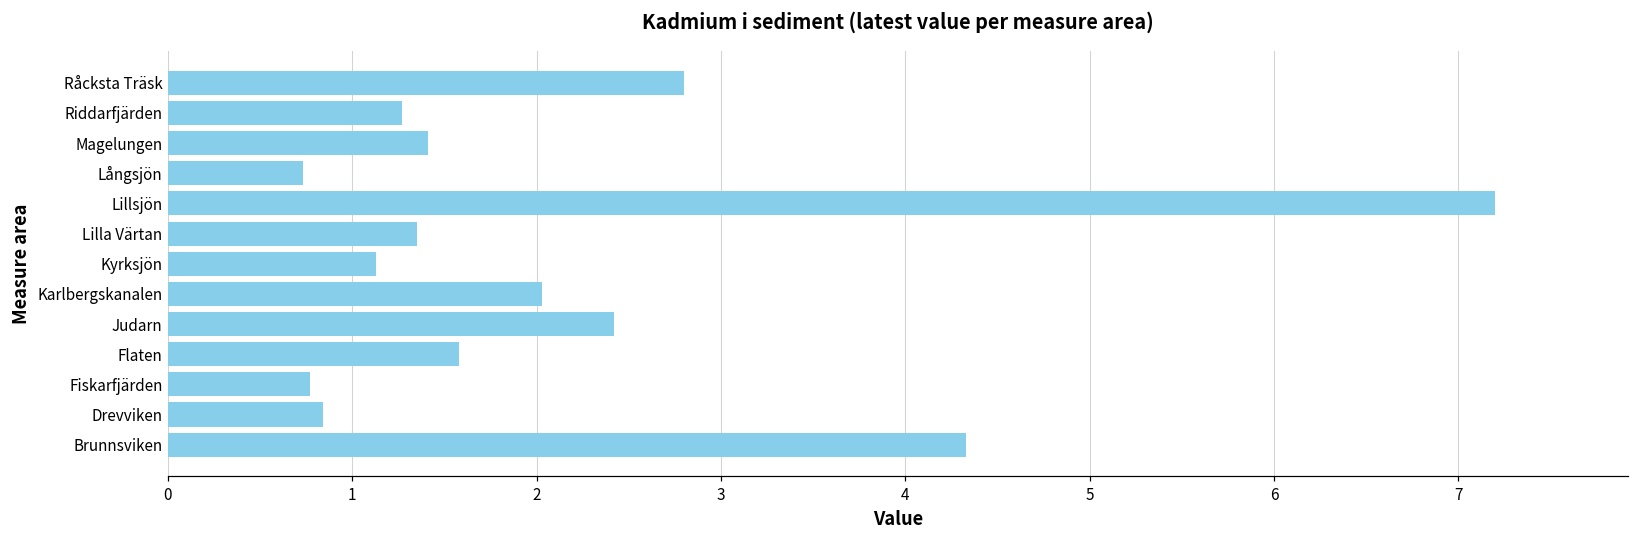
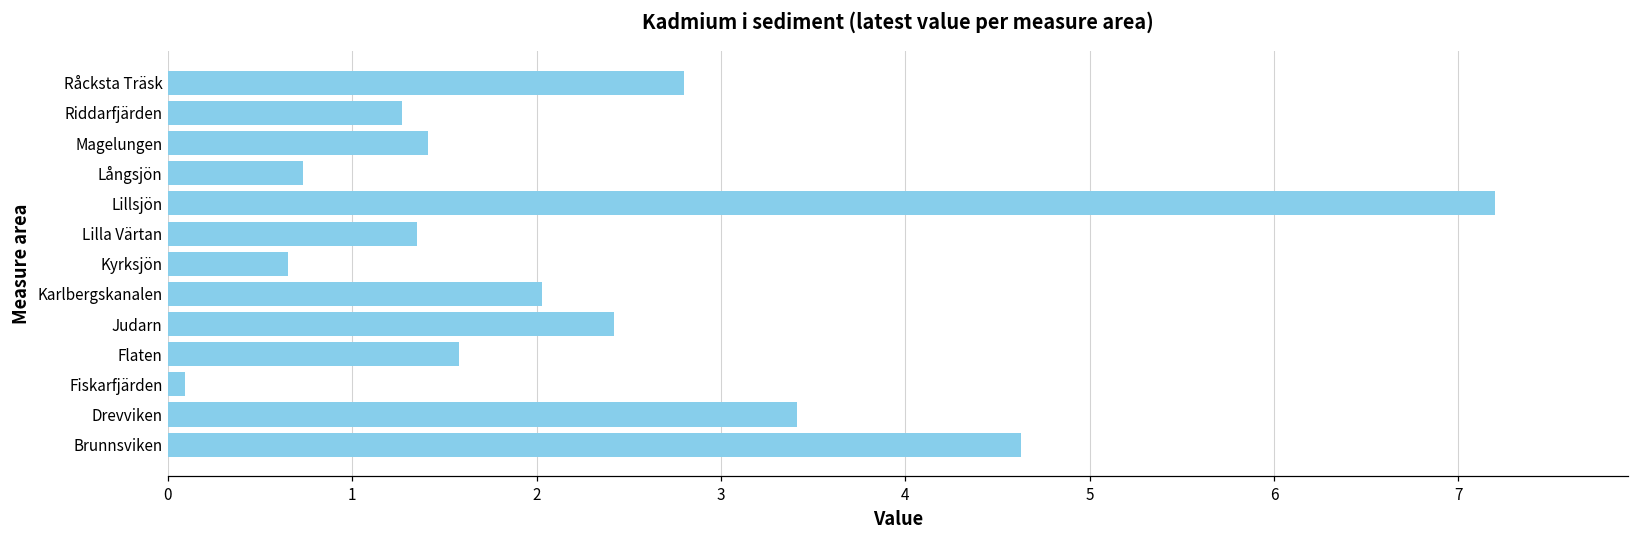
Kyrksjön: 1.13 -> 0.65
Fiskarfjärden: 0.77 -> 0.09
Drevviken: 0.84 -> 3.41
Brunnsviken: 4.33 -> 4.63
